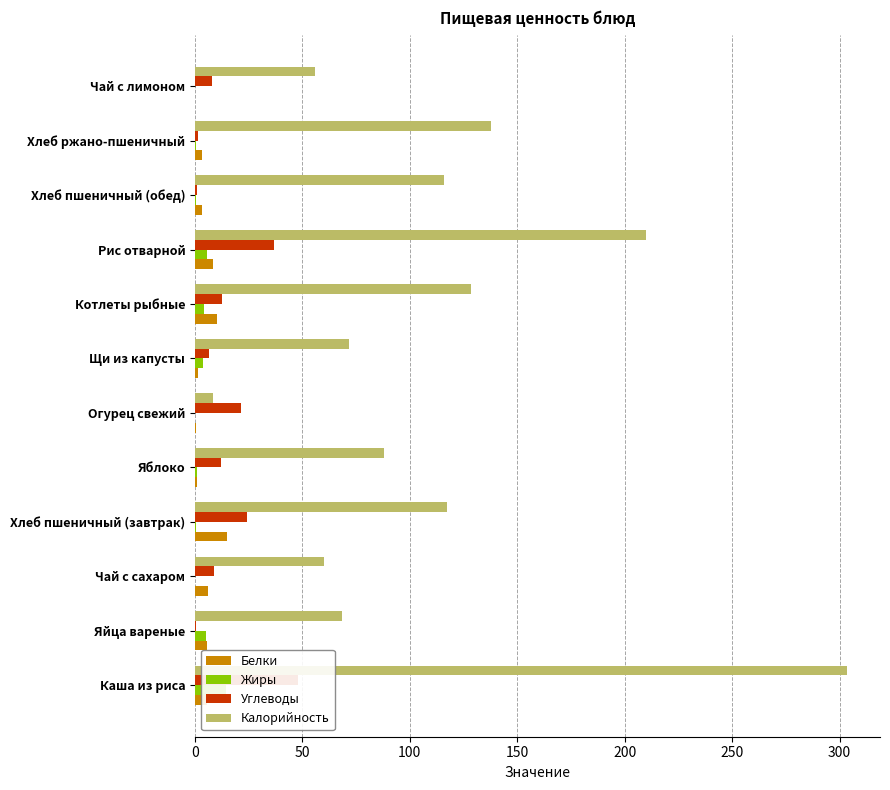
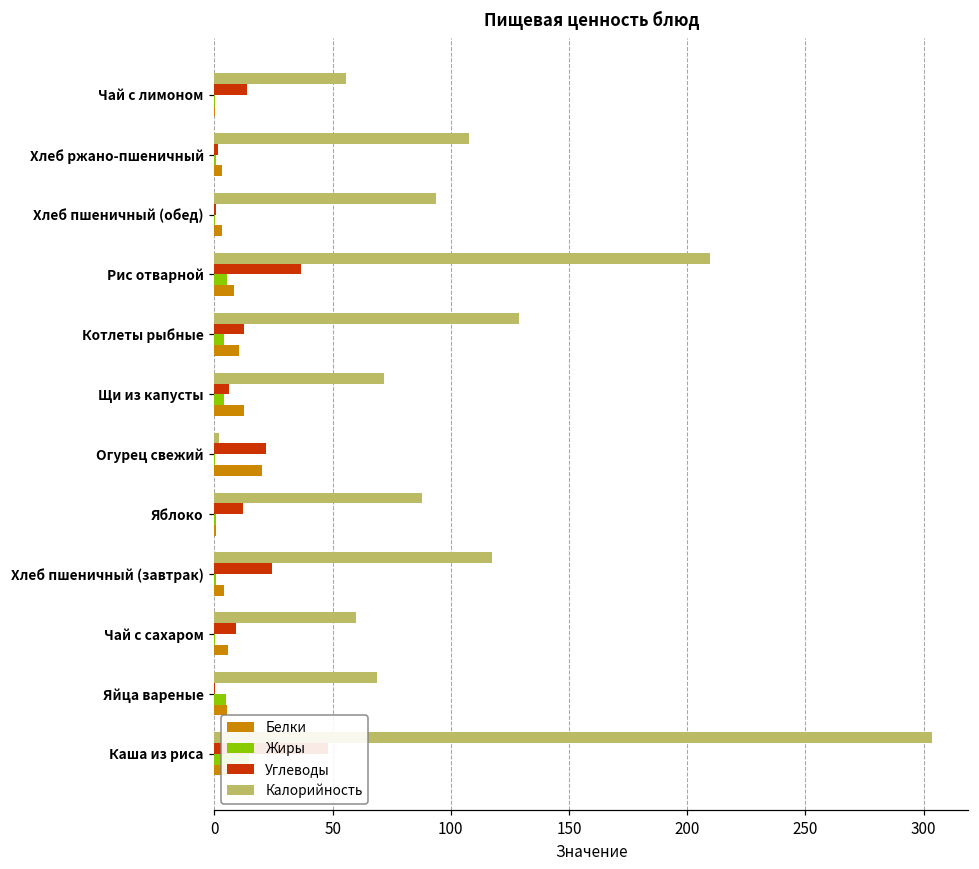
Углеводы, Чай с лимоном: 8 -> 14
Калорийность, Хлеб ржано-пшеничный: 138 -> 108
Калорийность, Хлеб пшеничный (обед): 116 -> 94
Белки, Щи из капусты: 1 -> 13
Калорийность, Огурец свежий: 8 -> 2
Белки, Огурец свежий: 0 -> 20
Белки, Хлеб пшеничный (завтрак): 15 -> 4
